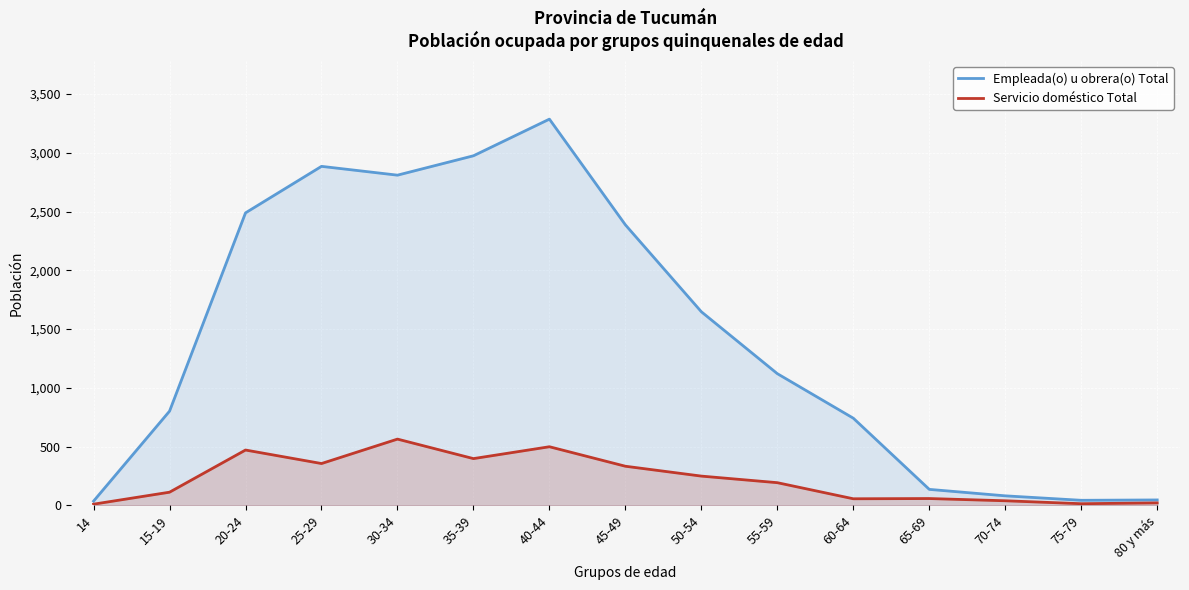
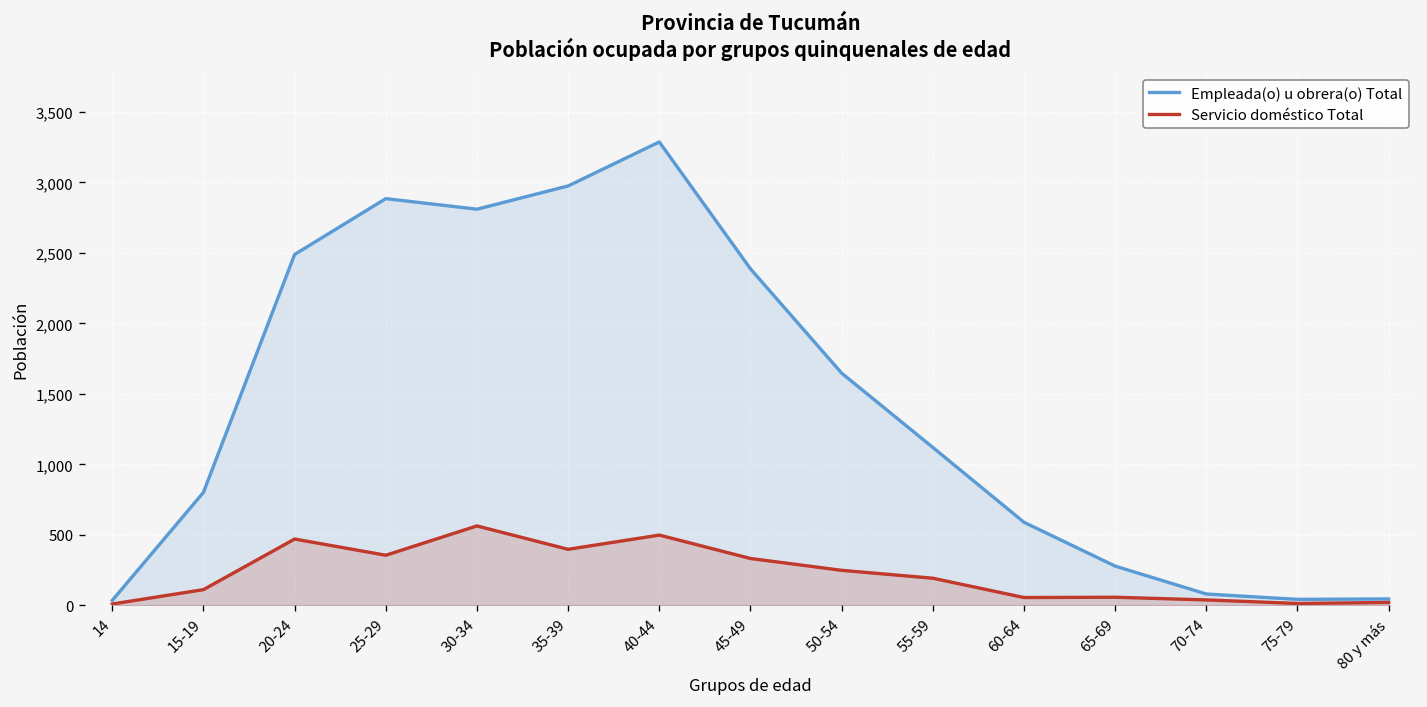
Empleada(o) u obrera(o) Total, 60-64: 740 -> 590
Empleada(o) u obrera(o) Total, 65-69: 140 -> 280
